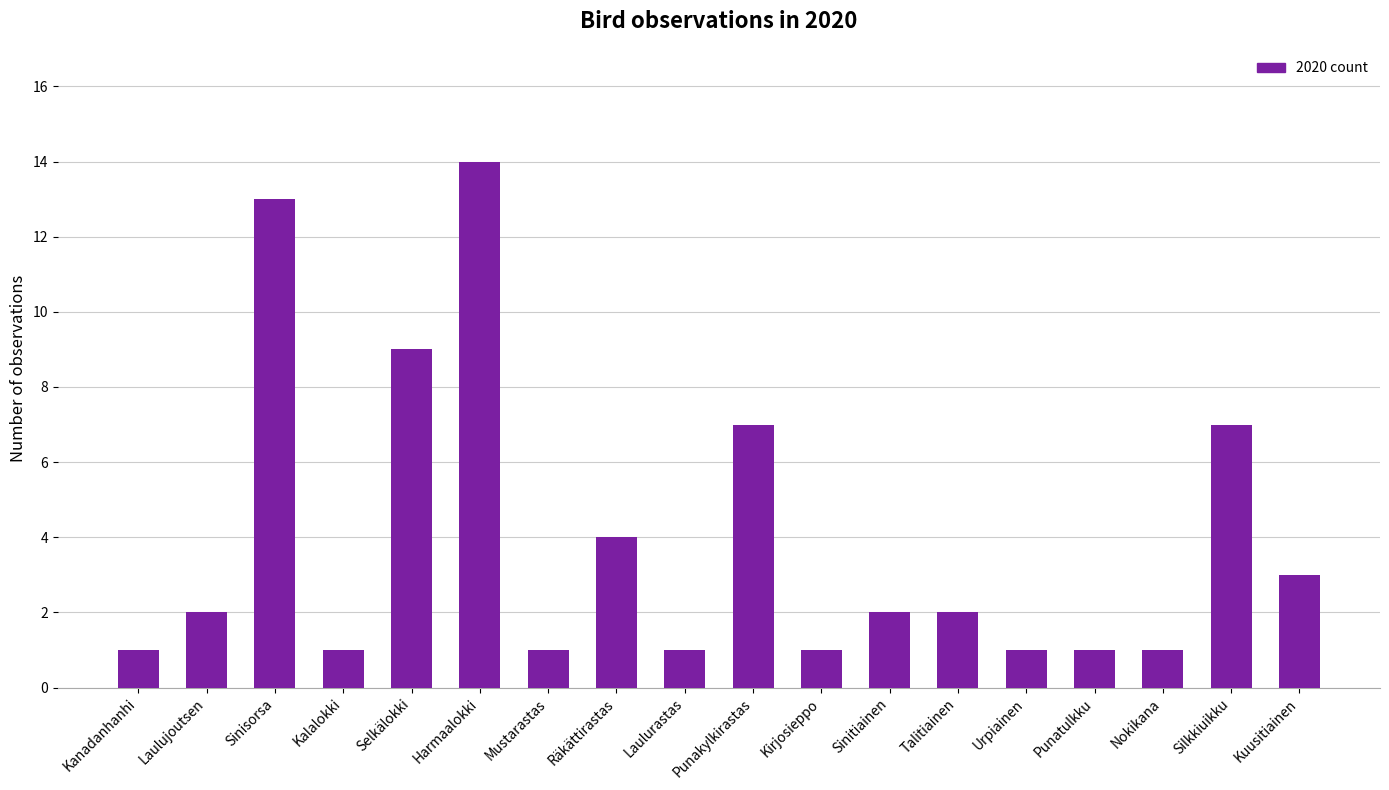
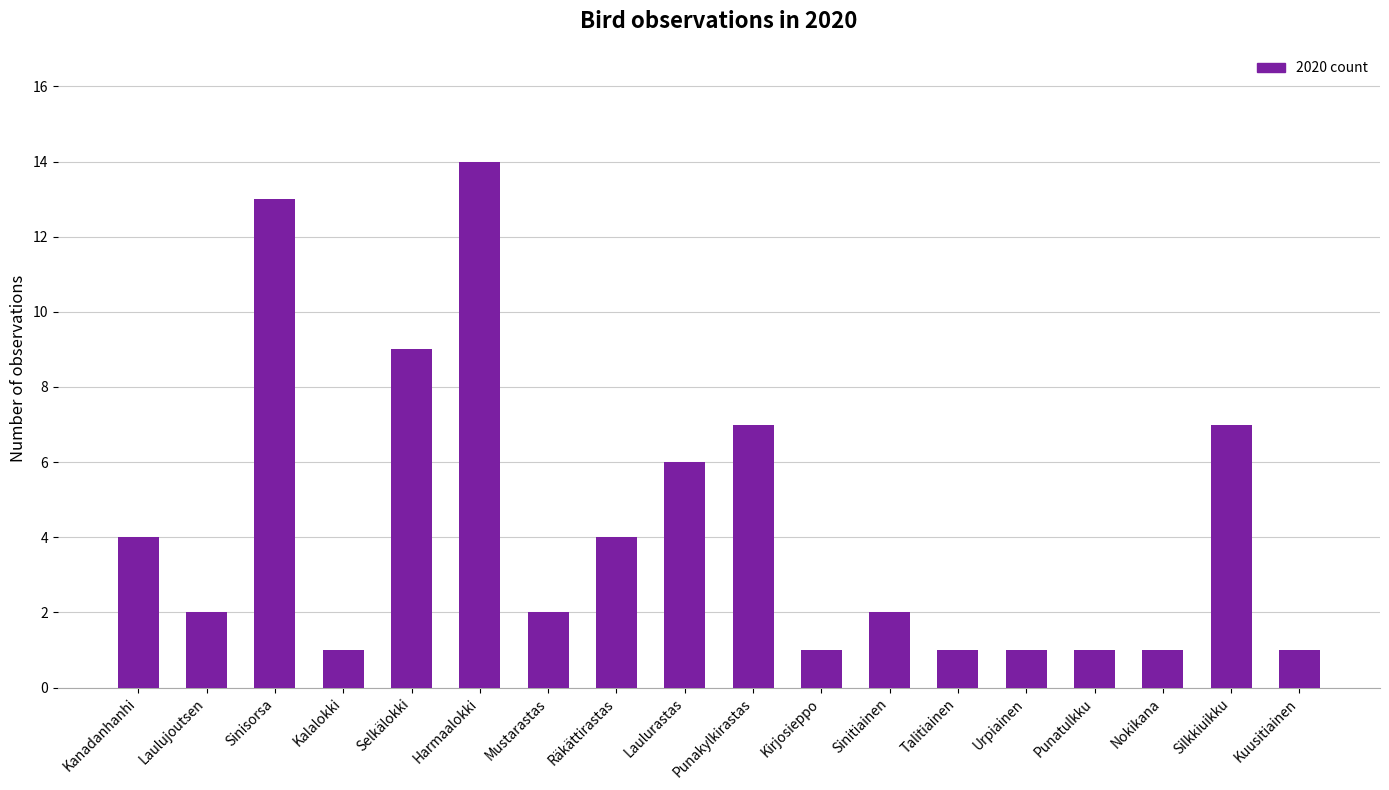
Kanadanhanhi: 1 -> 4
Mustarastas: 1 -> 2
Laulurastas: 1 -> 6
Talitiainen: 2 -> 1
Kuusitiainen: 3 -> 1
